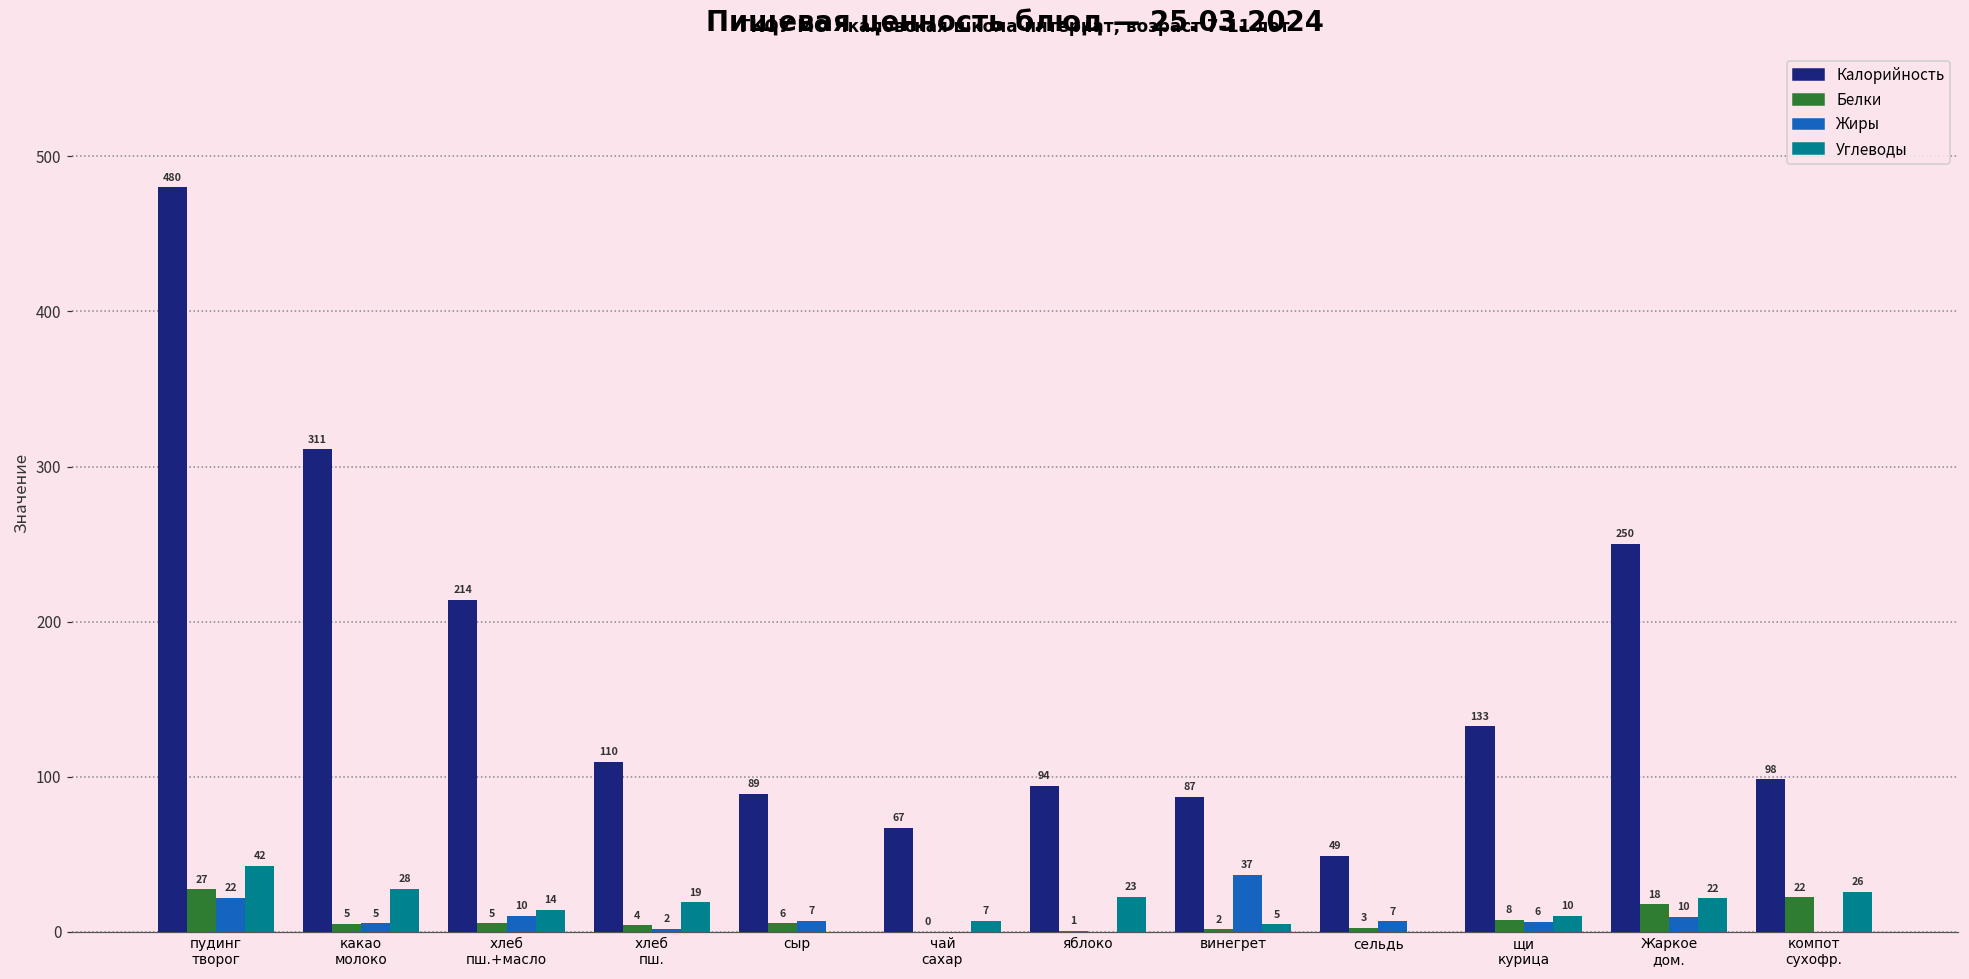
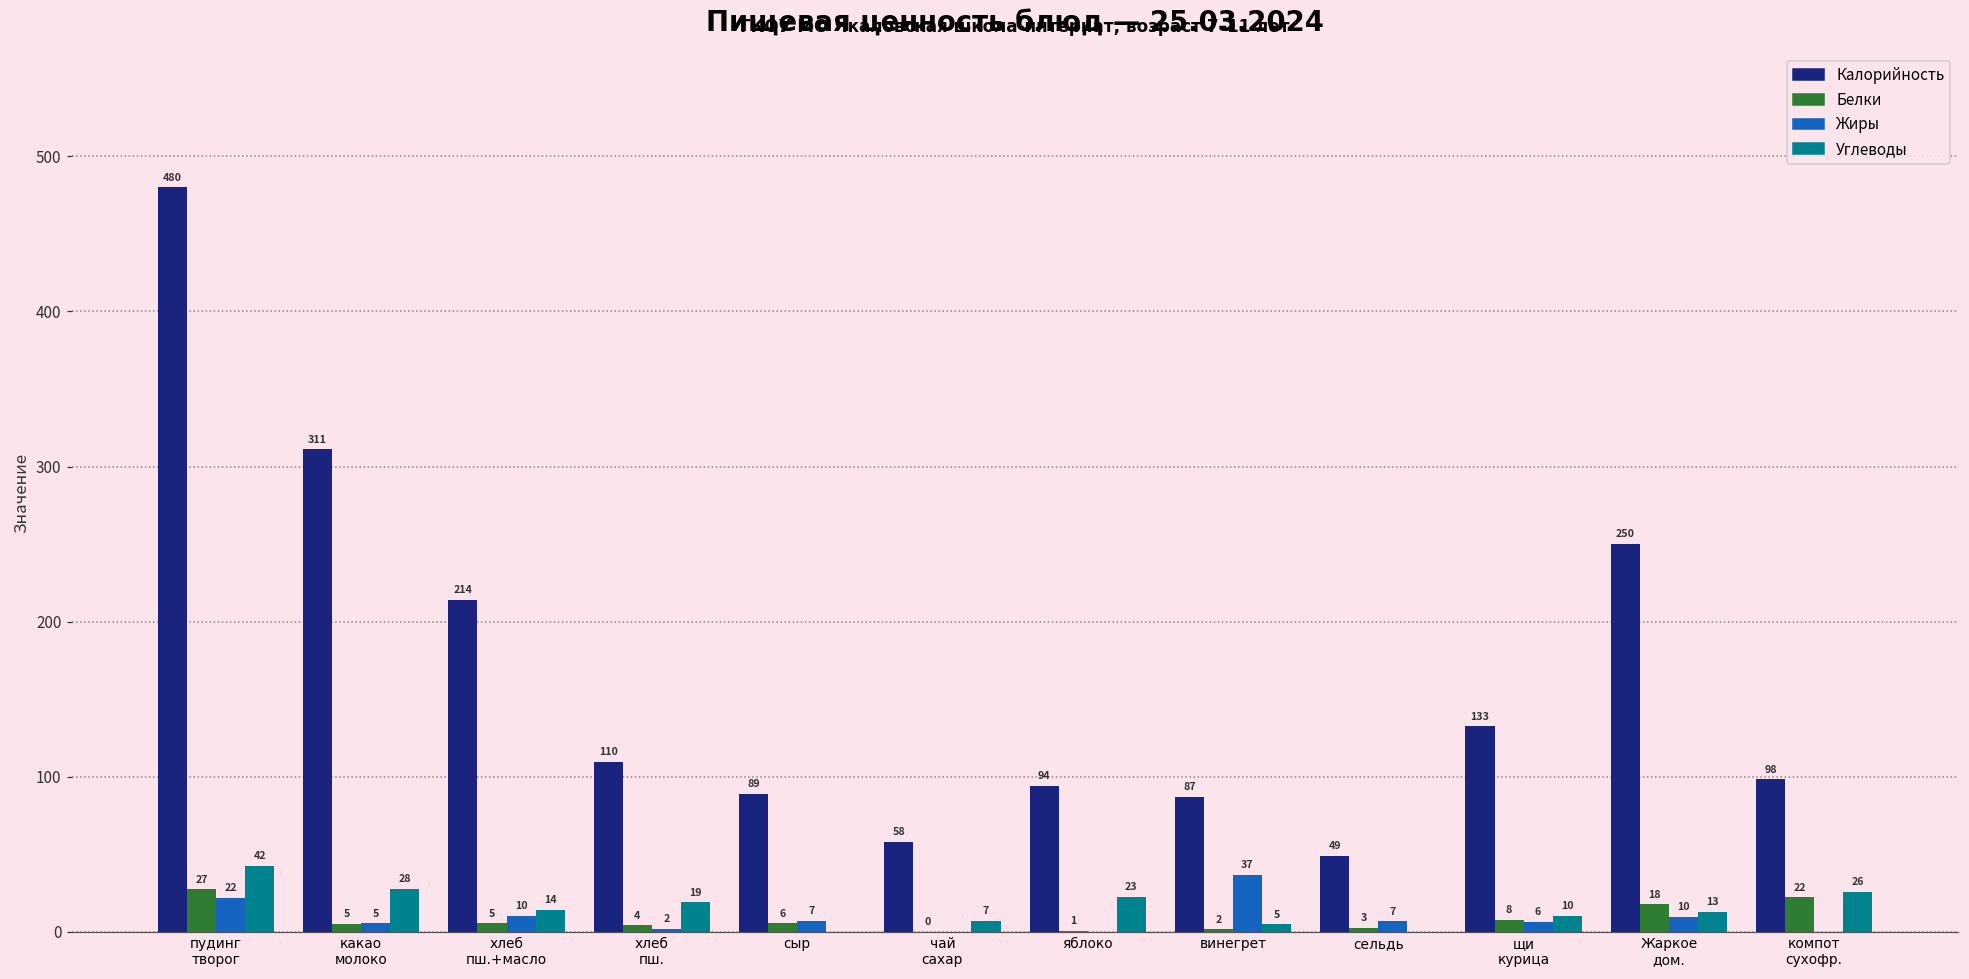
Калорийность, чай сахар: 67 -> 58
Углеводы, Жаркое дом.: 22 -> 13
